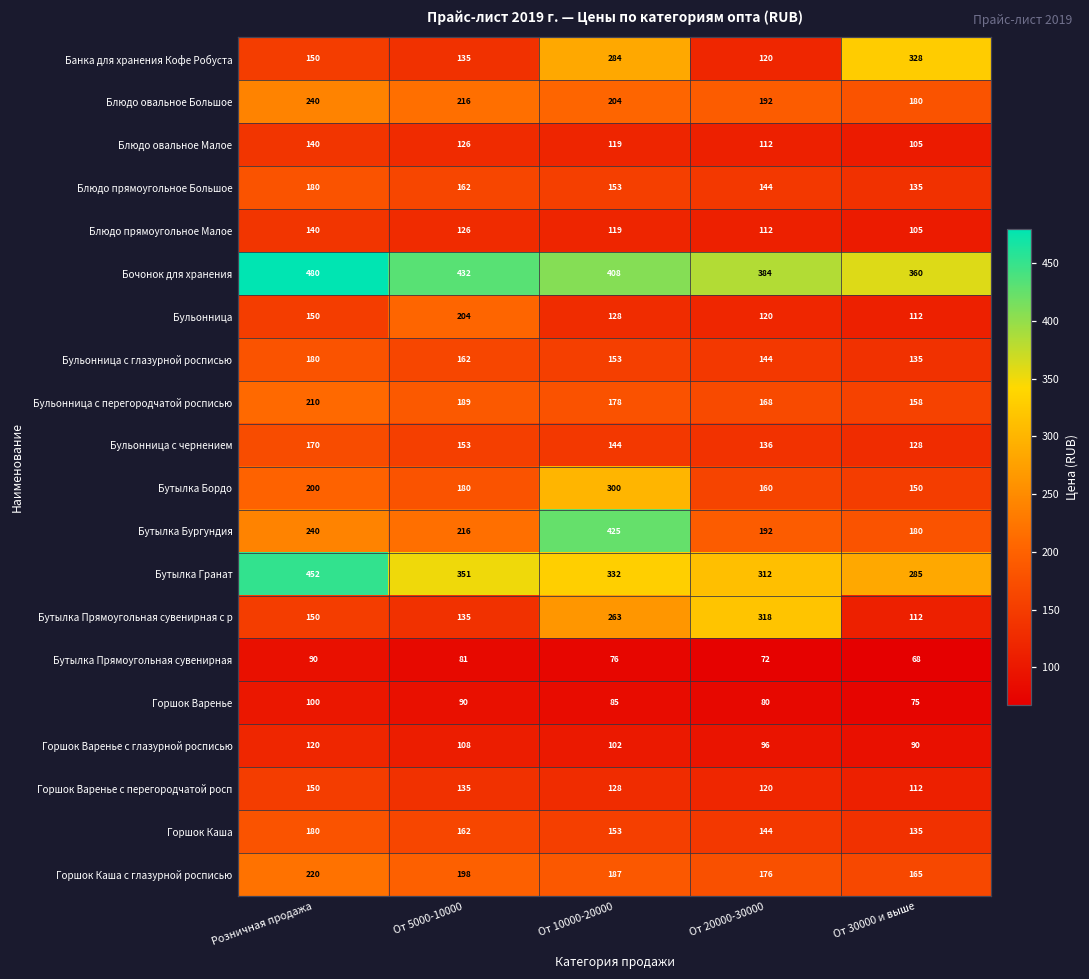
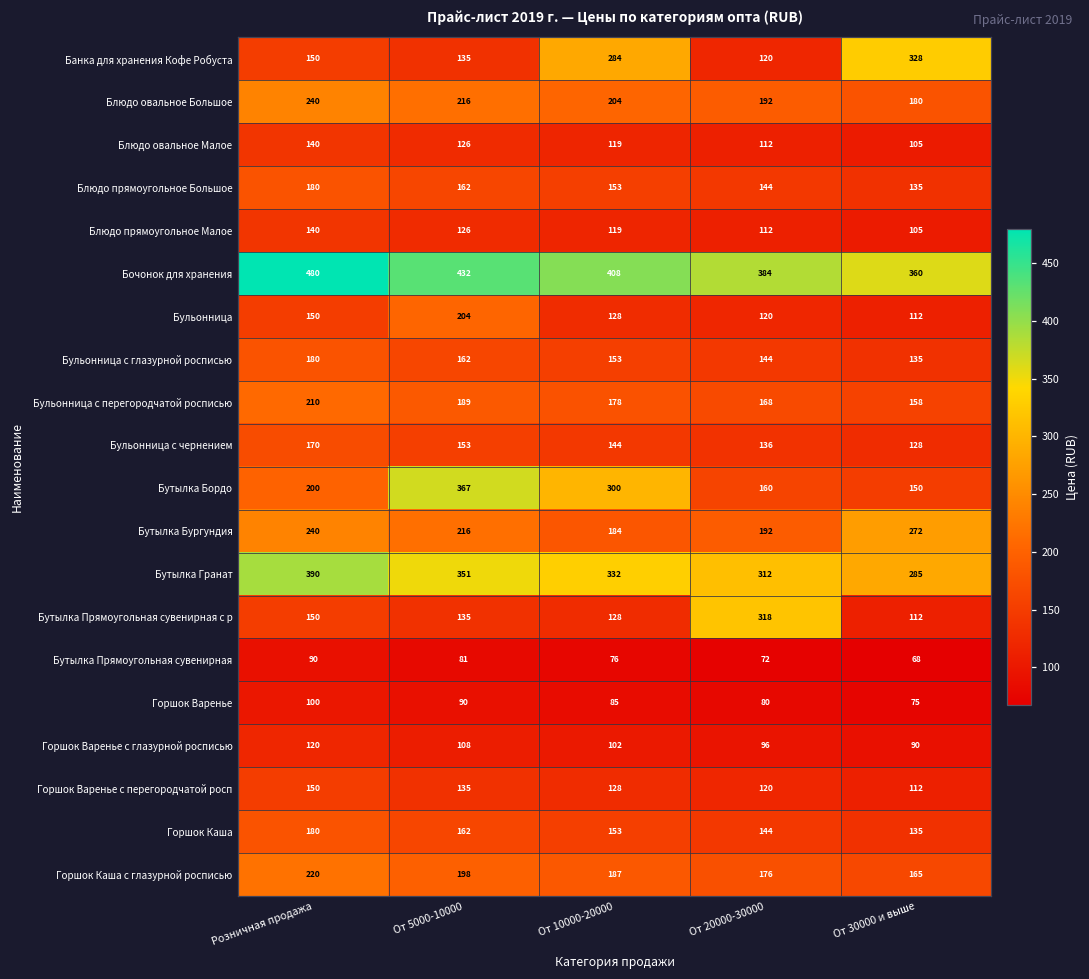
Бутылка Бордо, От 5000-10000: 180 -> 367
Бутылка Бургундия, От 10000-20000: 425 -> 184
Бутылка Бургундия, От 30000 и выше: 180 -> 272
Бутылка Гранат, Розничная продажа: 452 -> 390
Бутылка Прямоугольная сувенирная с р, От 10000-20000: 263 -> 128
